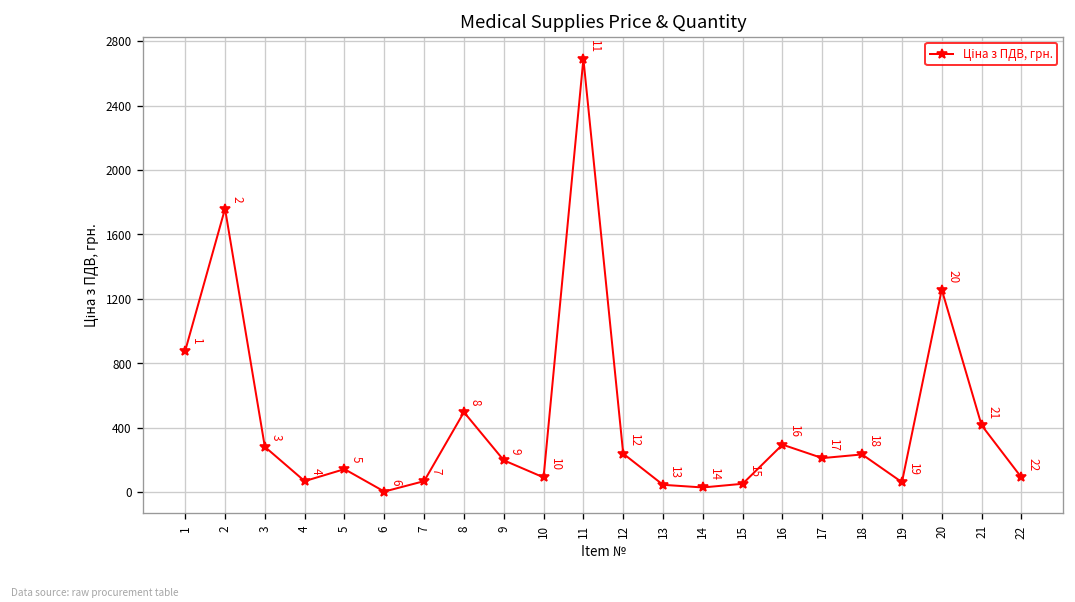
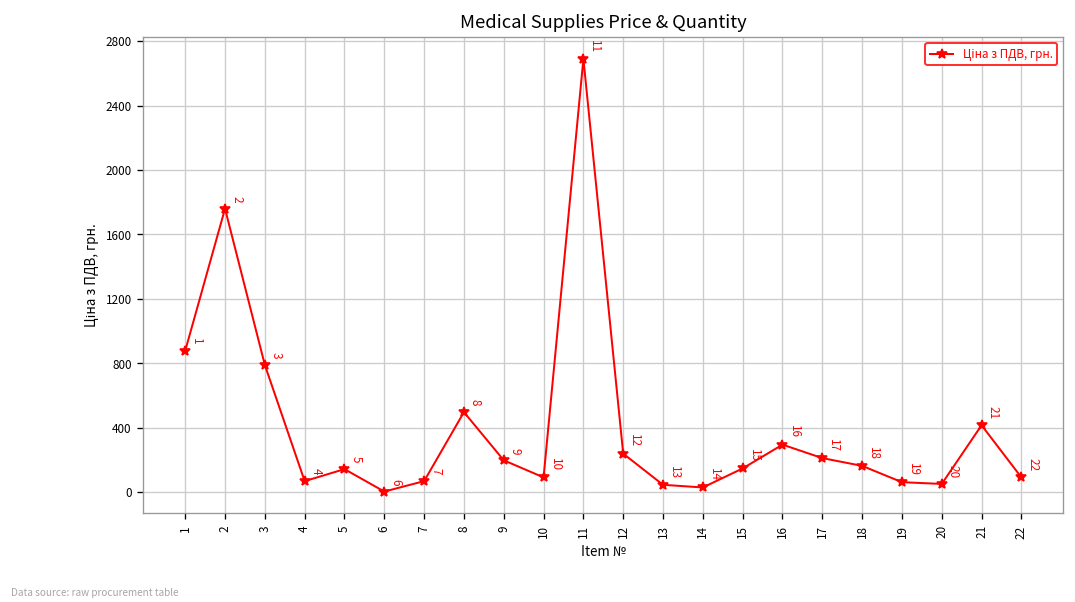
3: 280 -> 790
15: 50 -> 150
18: 230 -> 160
20: 1260 -> 50
